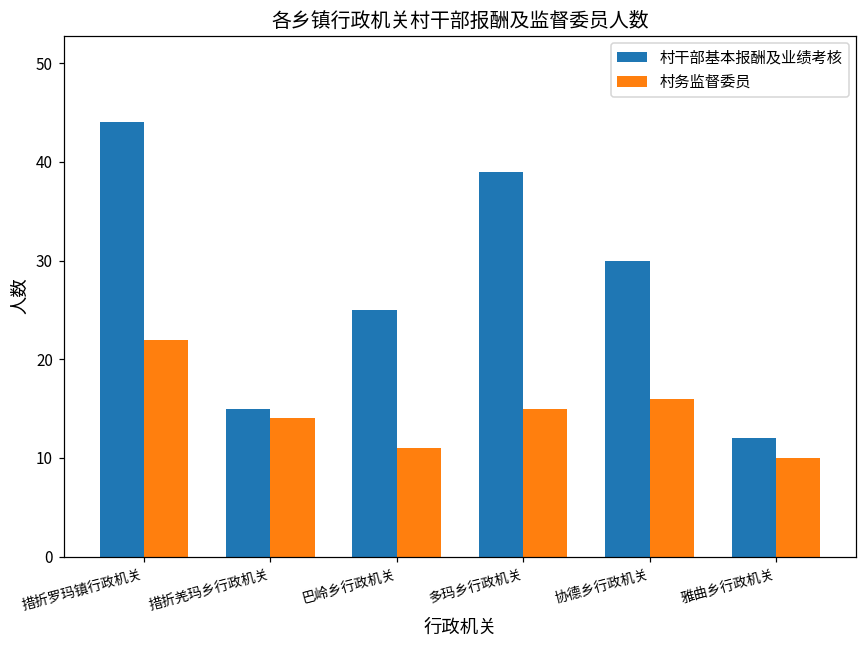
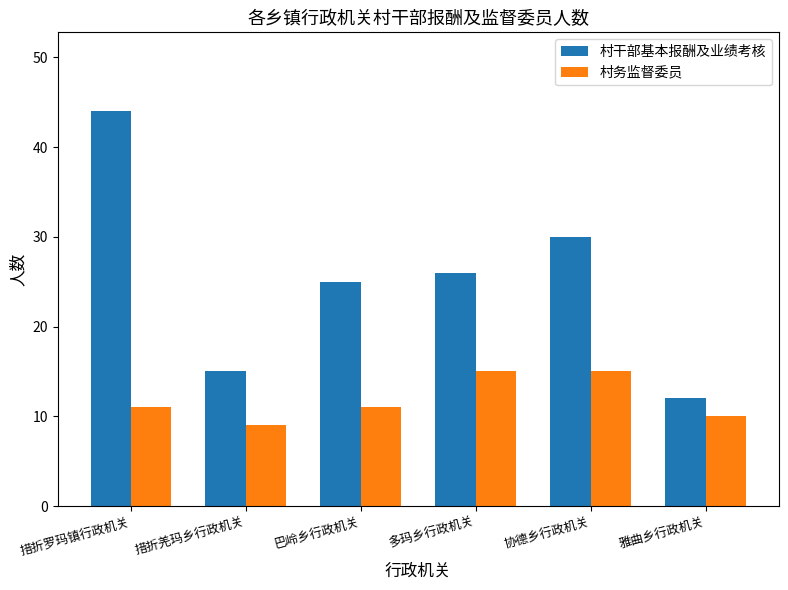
村务监督委员, 措折罗玛镇行政机关: 22 -> 11
村务监督委员, 措折羌玛乡行政机关: 14 -> 9
村干部基本报酬及业绩考核, 多玛乡行政机关: 39 -> 26
村务监督委员, 协德乡行政机关: 16 -> 15
